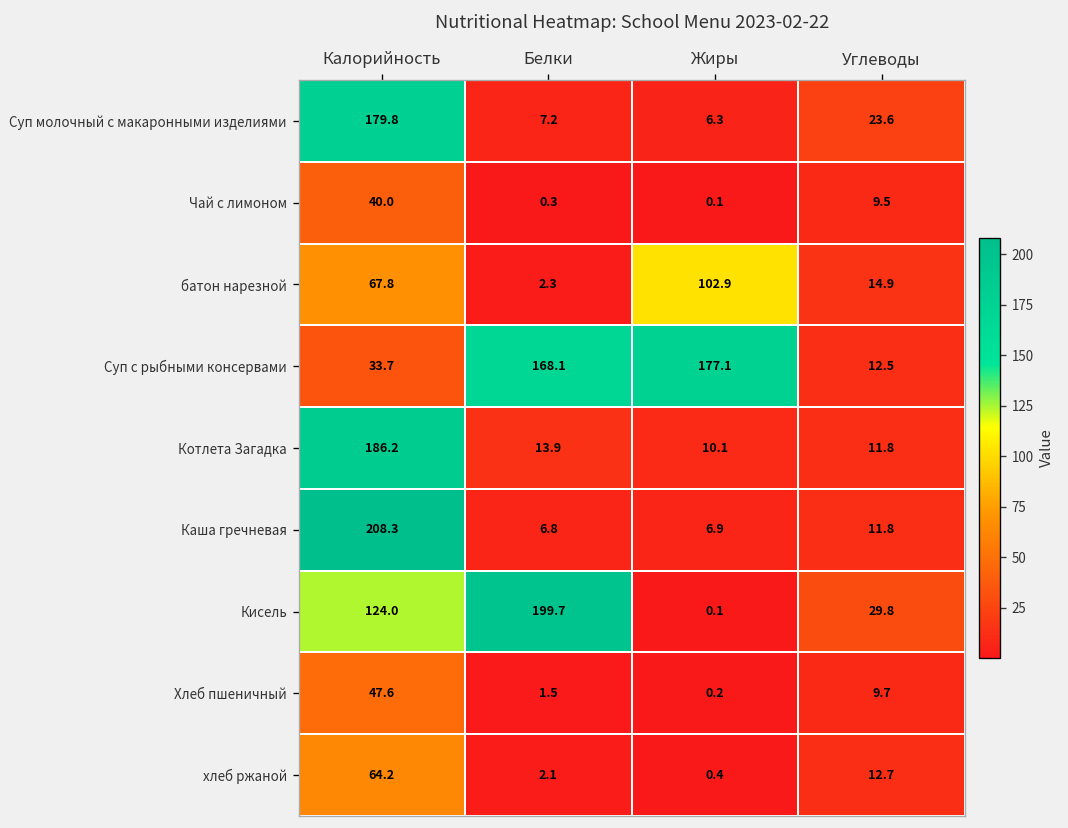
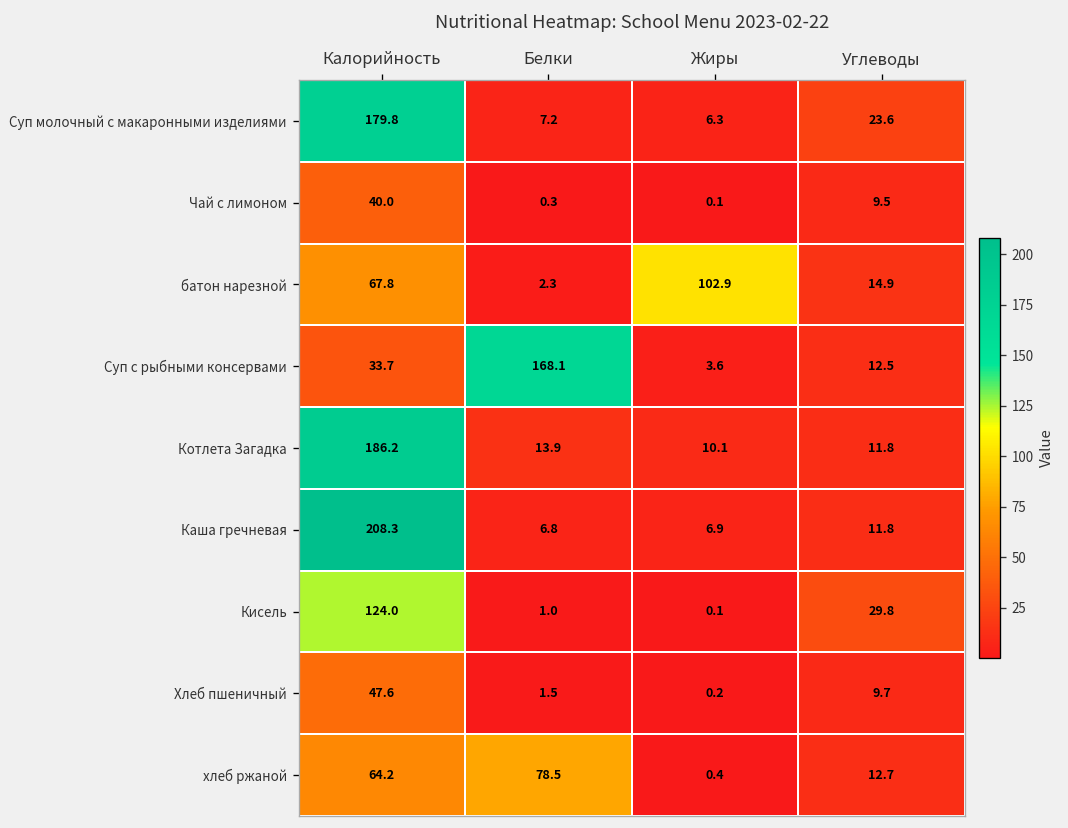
Суп с рыбными консервами, Жиры: 177.1 -> 3.6
Кисель, Белки: 199.7 -> 1.0
хлеб ржаной, Белки: 2.1 -> 78.5
